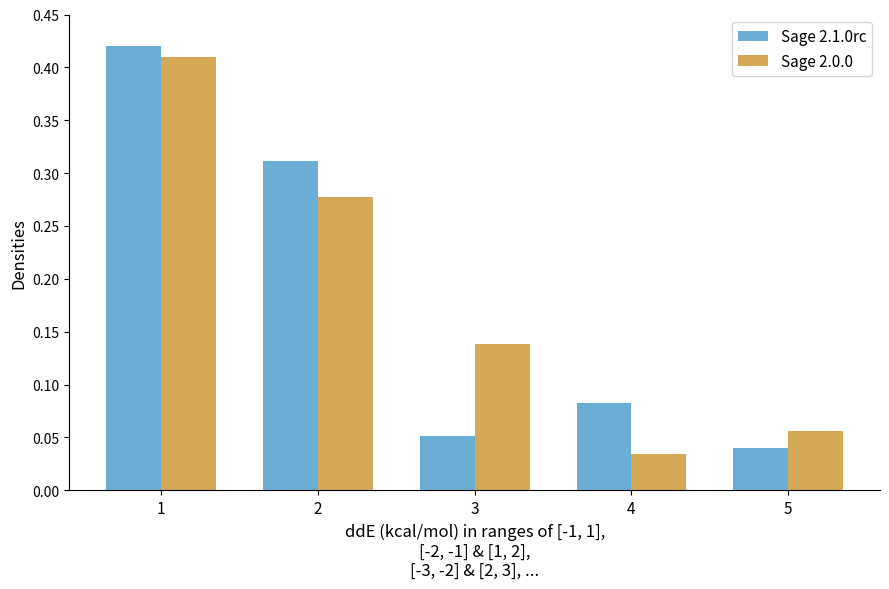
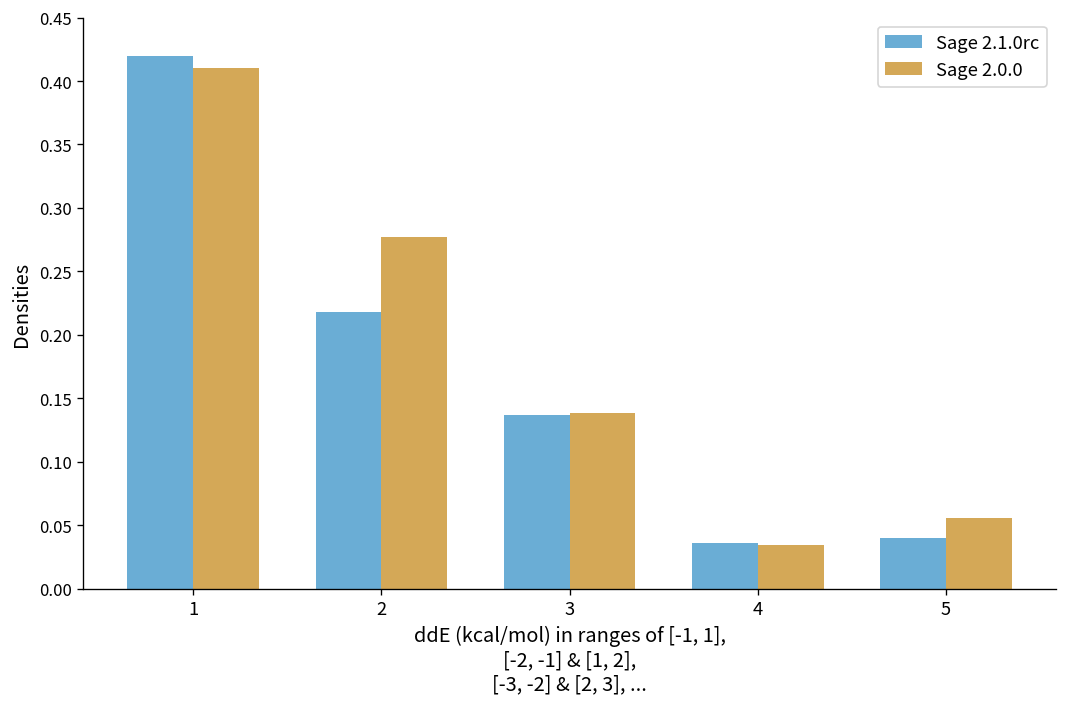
Sage 2.1.0rc, 2: 0.311 -> 0.218
Sage 2.1.0rc, 3: 0.051 -> 0.137
Sage 2.1.0rc, 4: 0.083 -> 0.036
